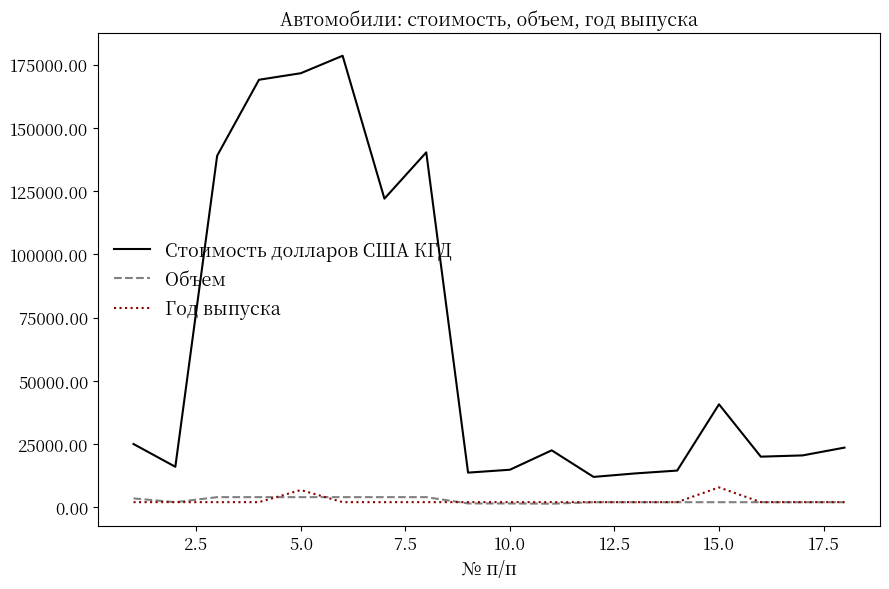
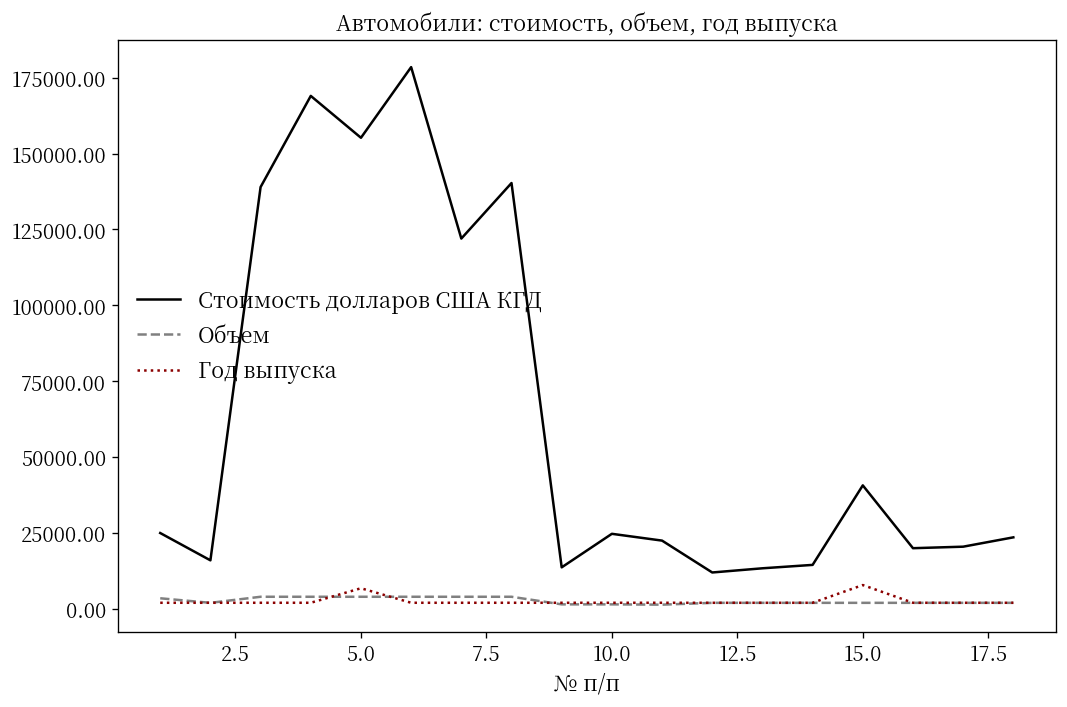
Стоимость долларов США КГД, 5.0: 172000 -> 155000
Стоимость долларов США КГД, 10.0: 15000 -> 25000
